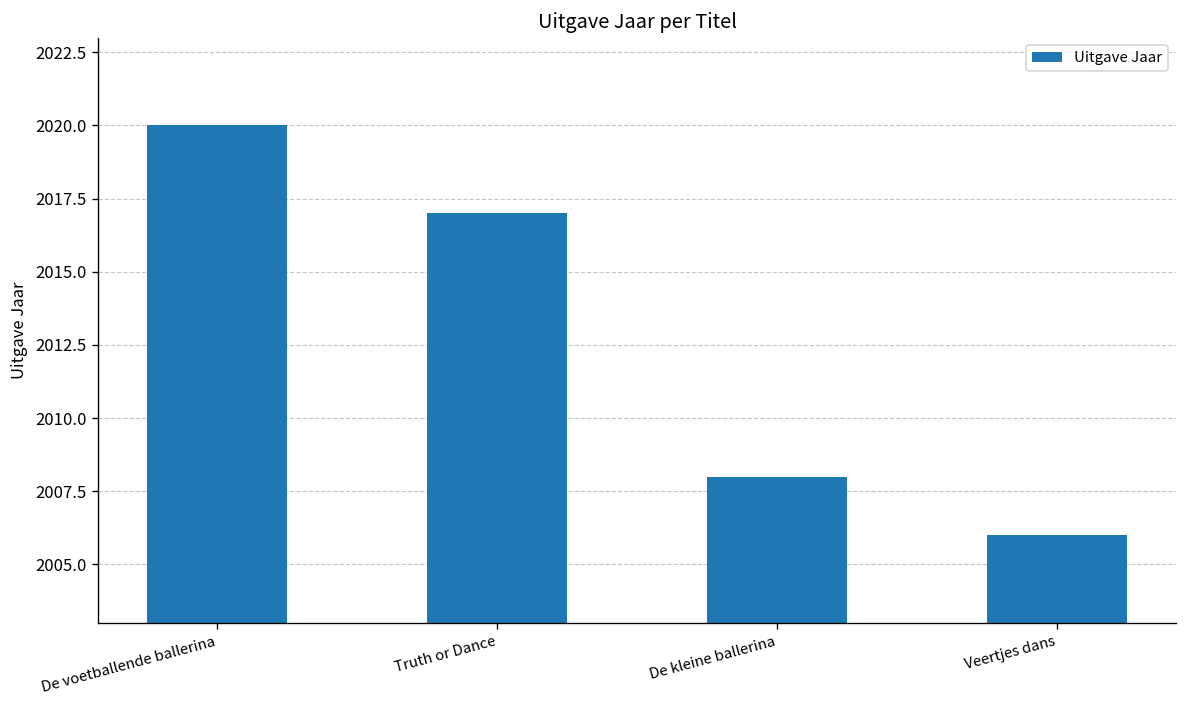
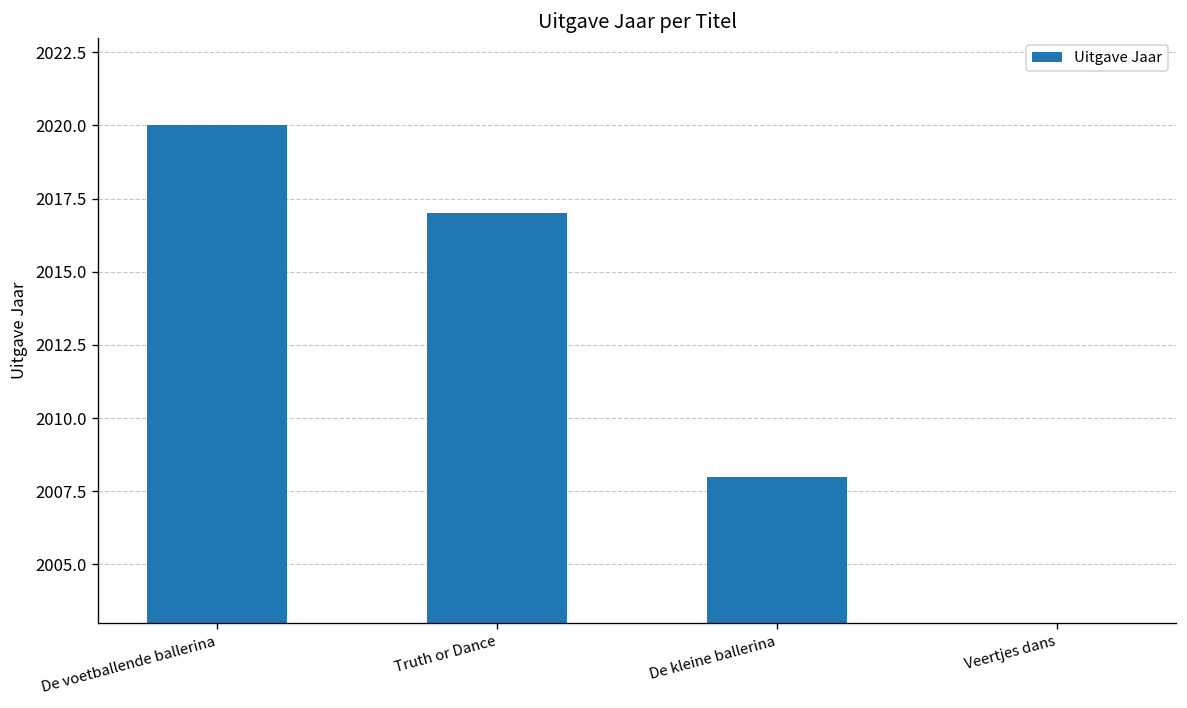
Veertjes dans: 2006 -> 2003
